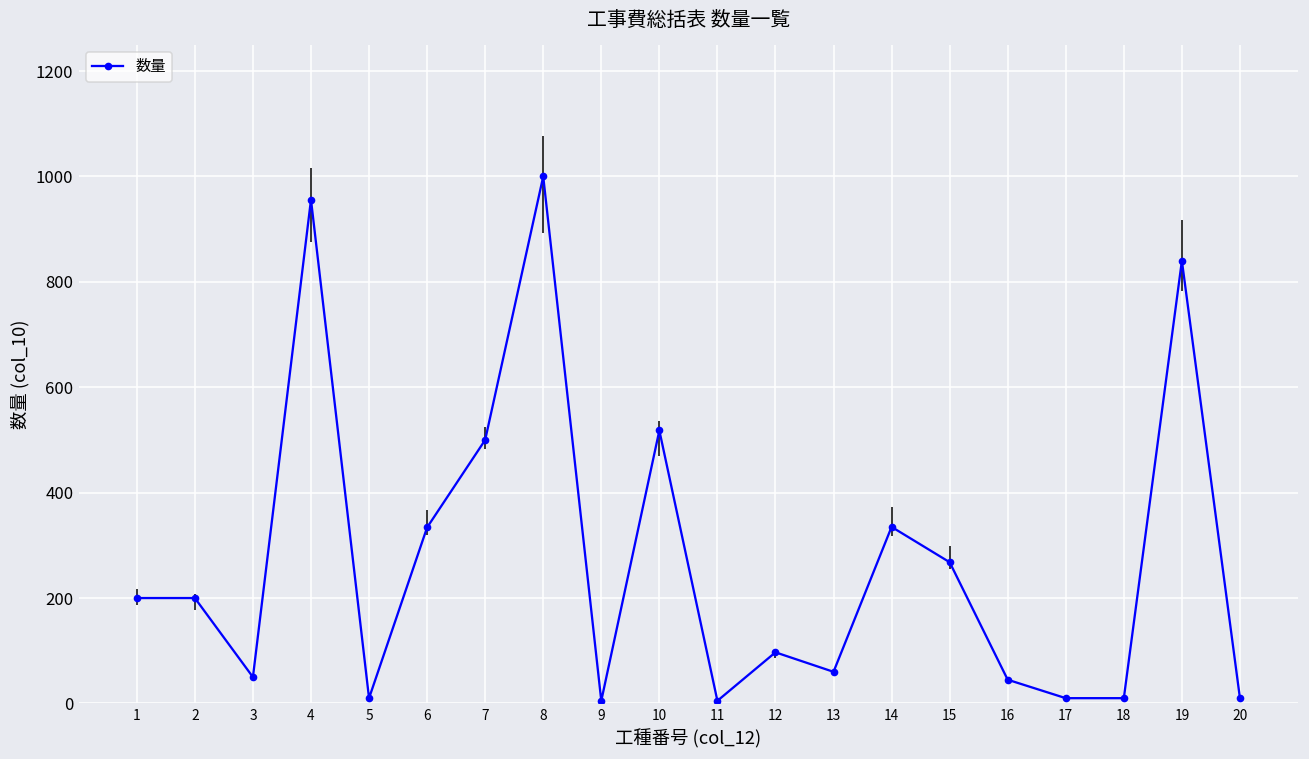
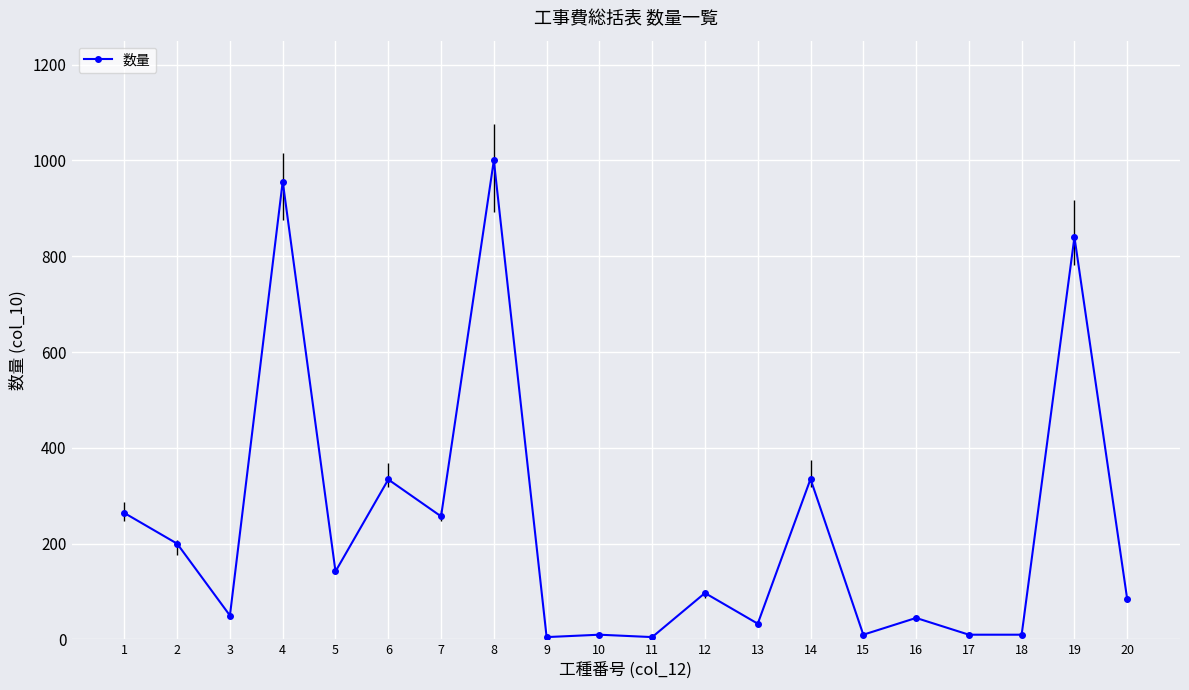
1: 200 -> 260
5: 10 -> 140
7: 500 -> 260
10: 520 -> 10
13: 60 -> 30
15: 270 -> 10
20: 10 -> 80
